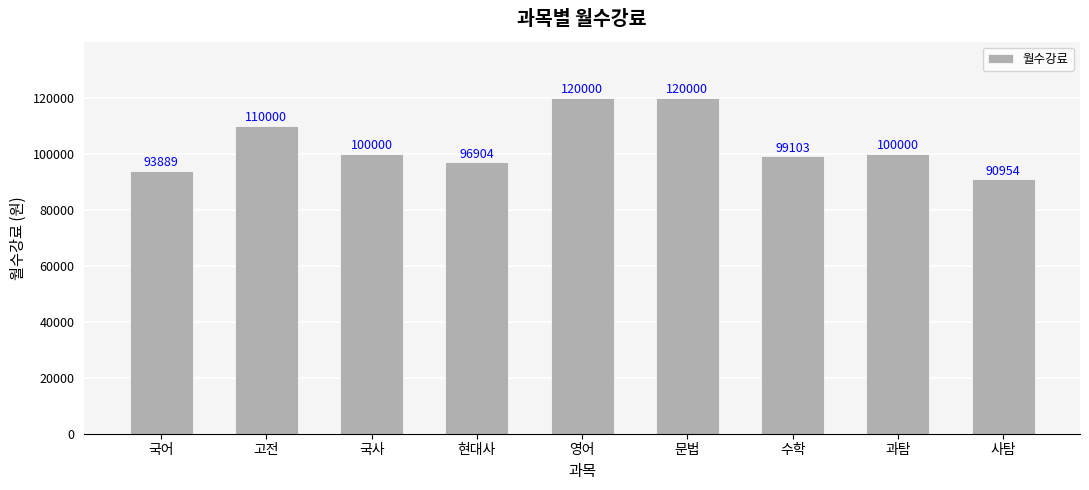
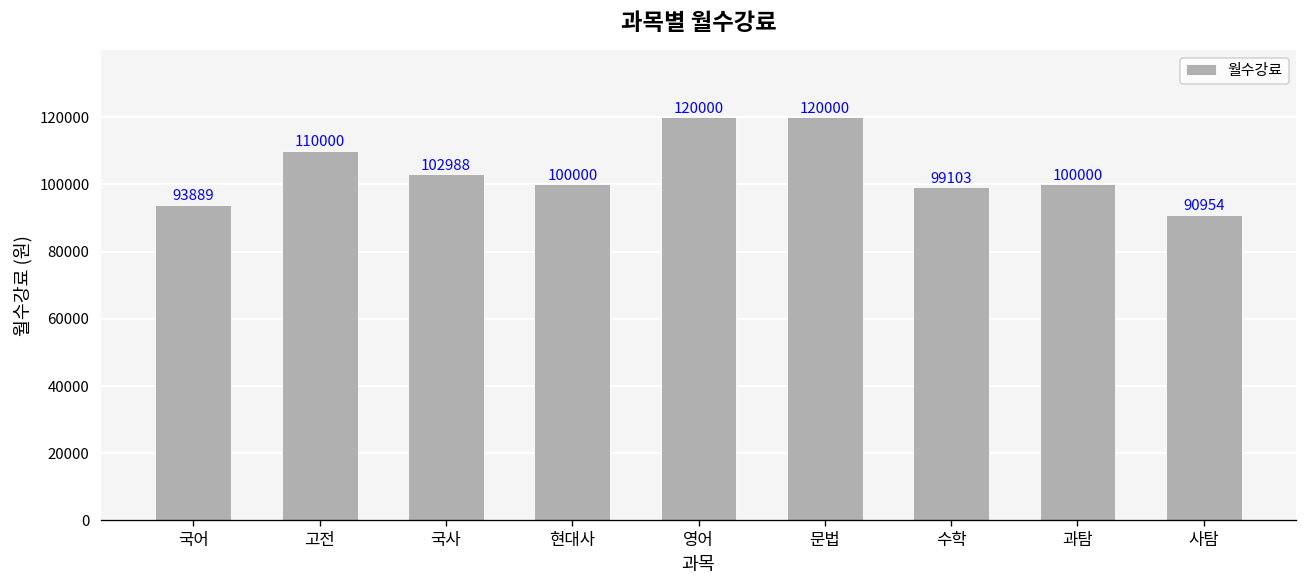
국사: 100000 -> 102988
현대사: 96904 -> 100000
